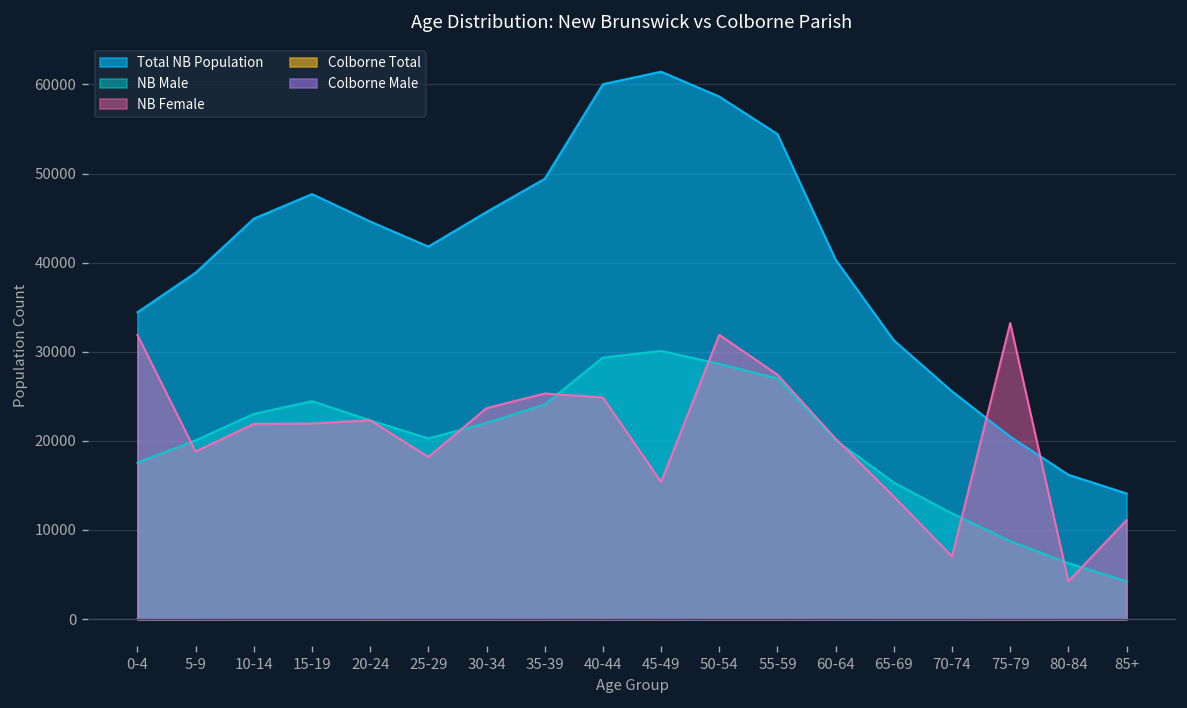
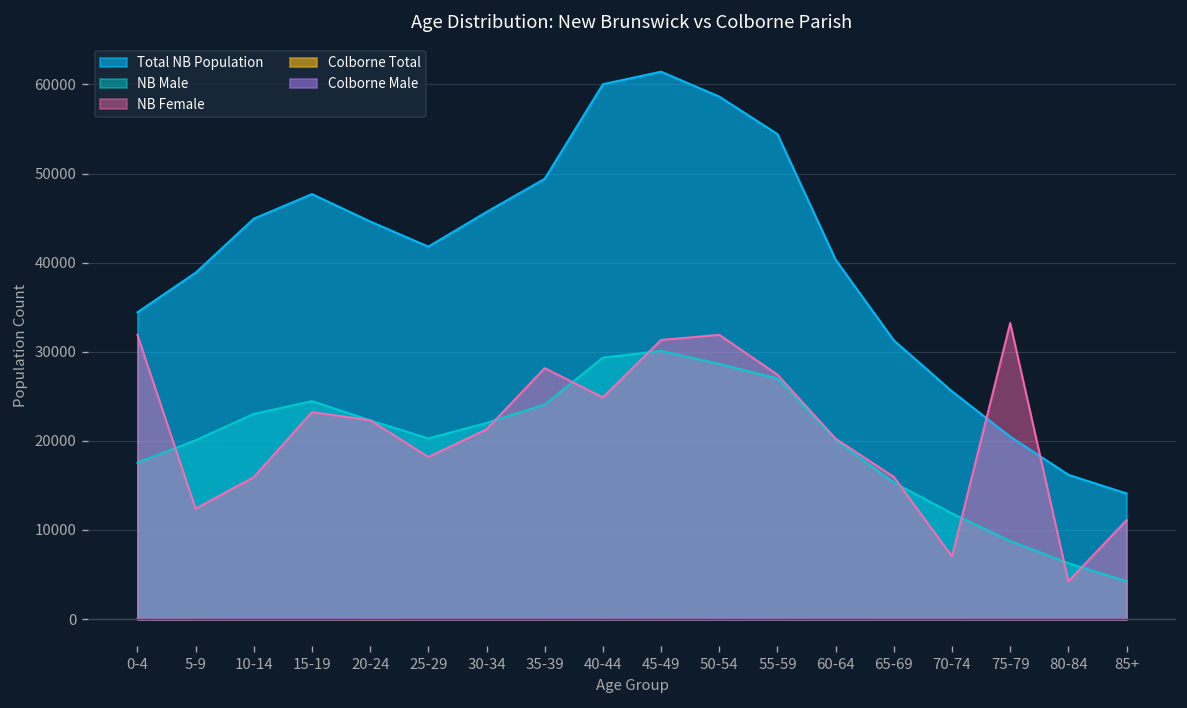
NB Female, 5-9: 19000 -> 12000
NB Female, 10-14: 22000 -> 16000
NB Female, 15-19: 22000 -> 23000
NB Female, 30-34: 24000 -> 21000
NB Female, 35-39: 25000 -> 28000
NB Female, 45-49: 15000 -> 31000
NB Female, 65-69: 14000 -> 16000
